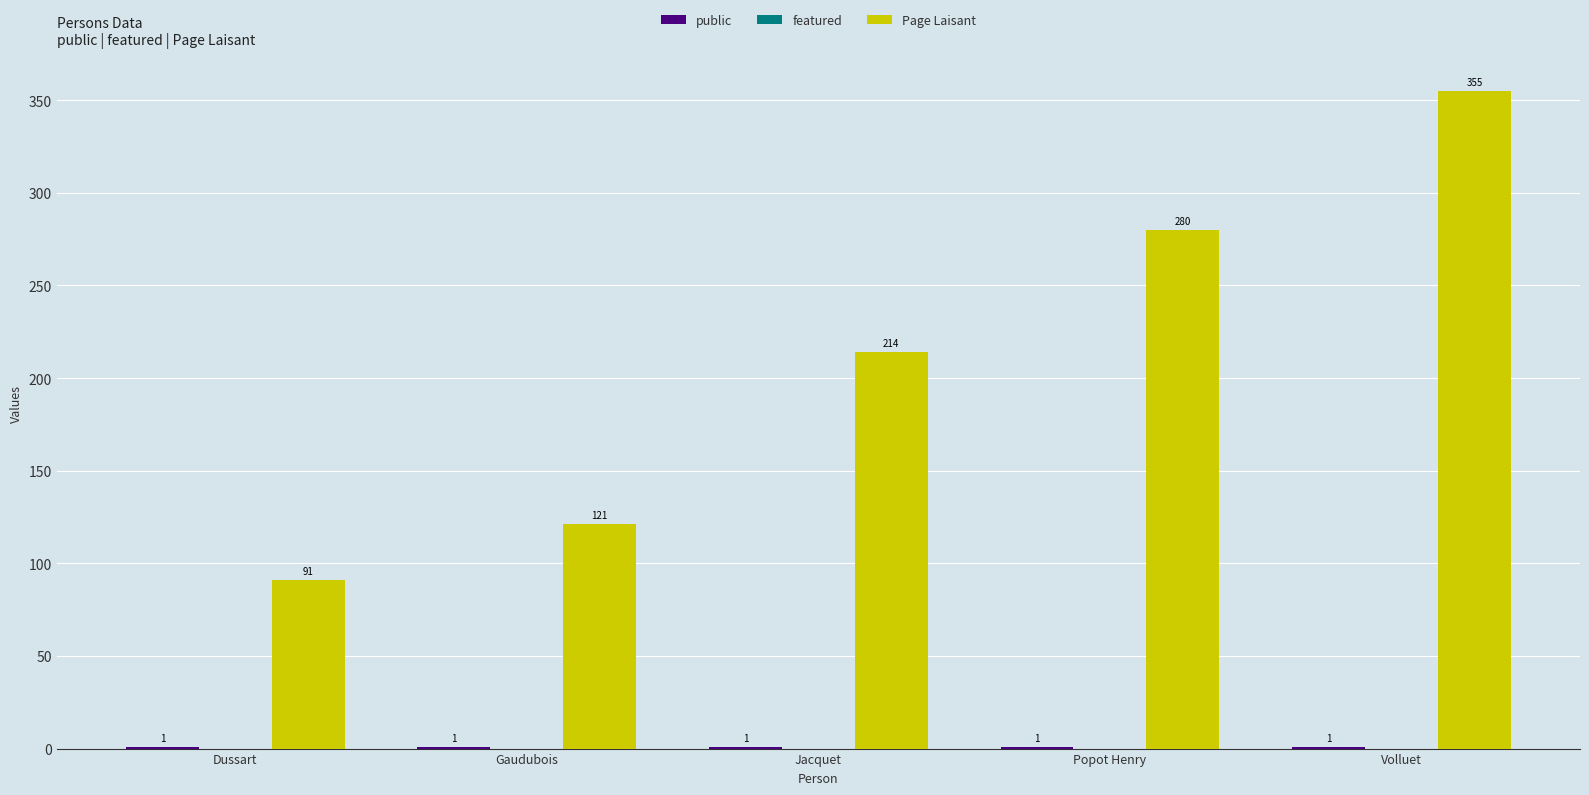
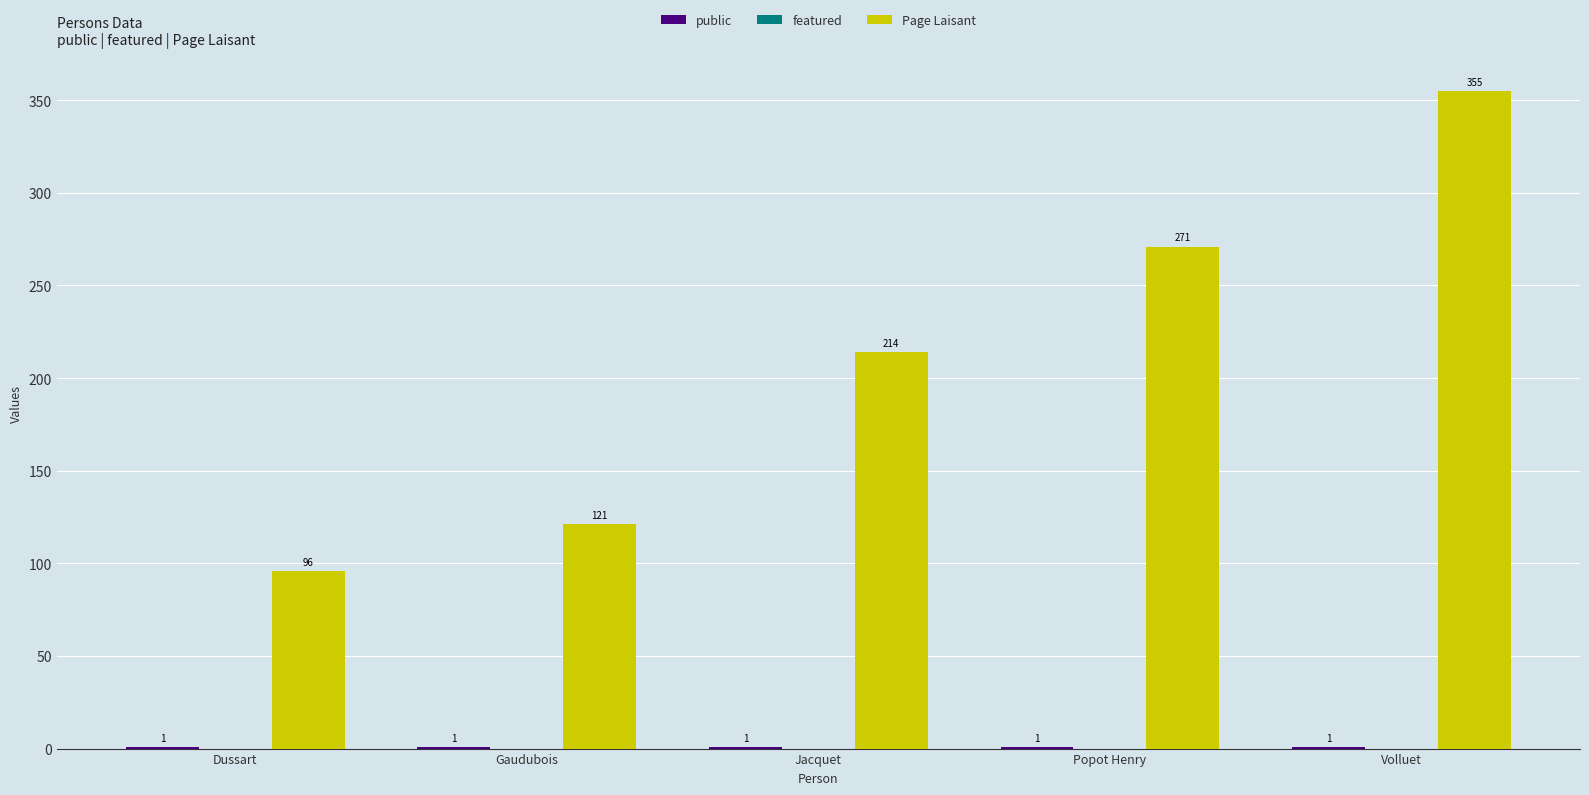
Page Laisant, Dussart: 91 -> 96
Page Laisant, Popot Henry: 280 -> 271
